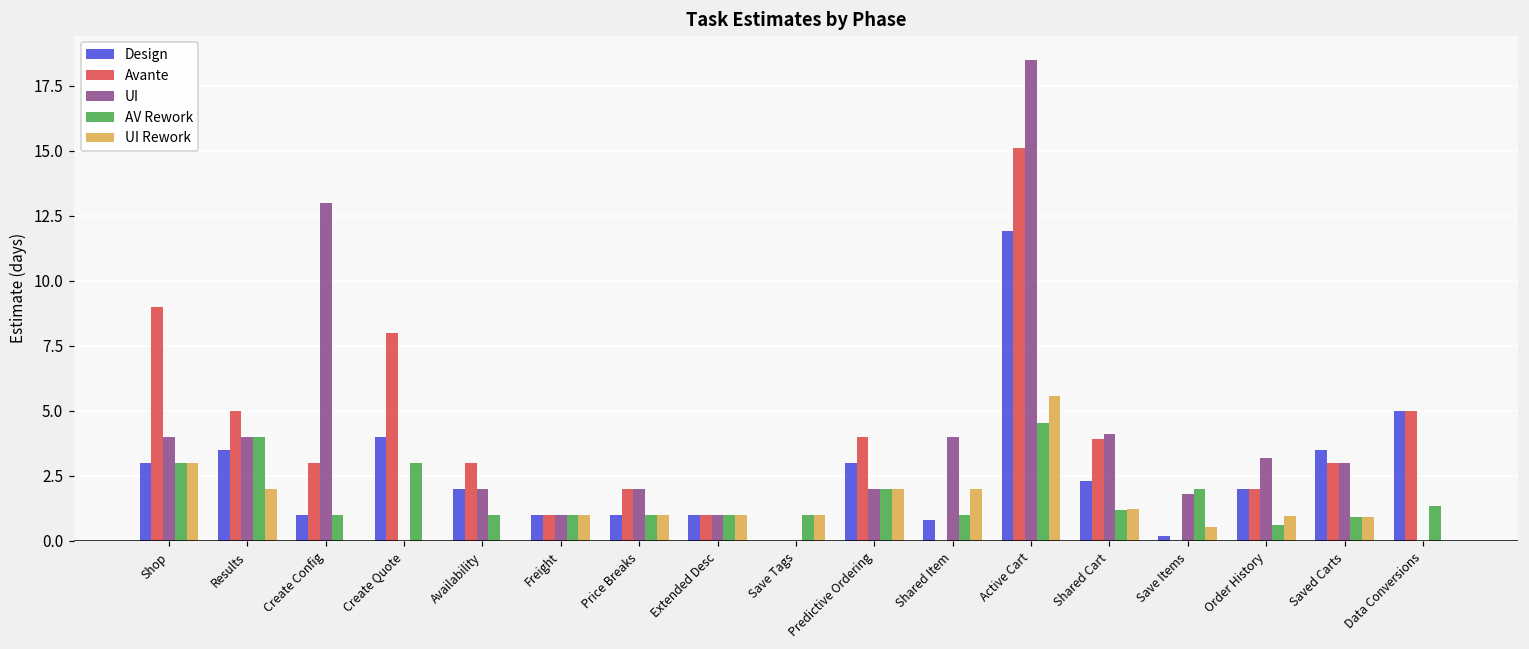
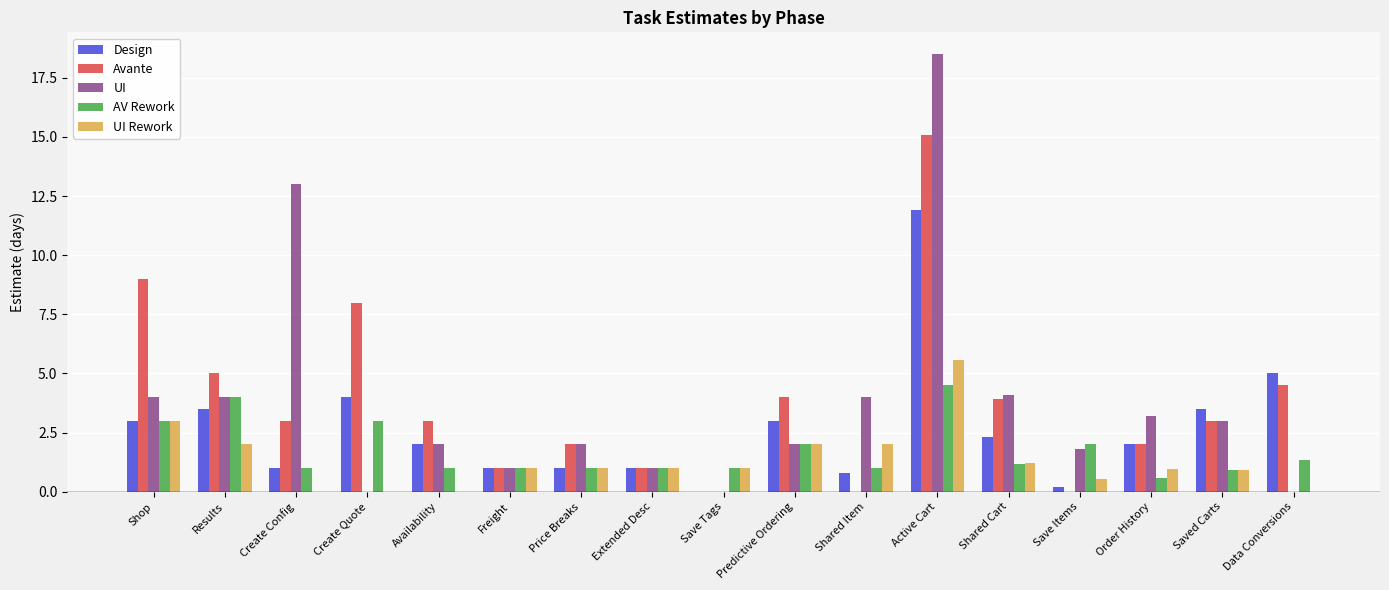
Avante, Data Conversions: 5.0 -> 4.5
